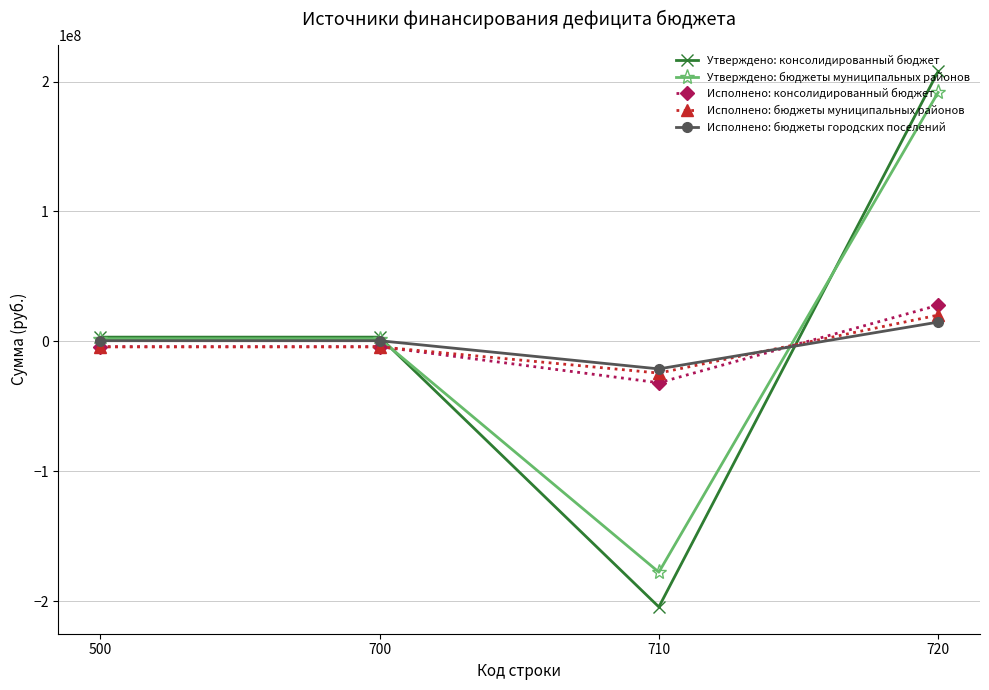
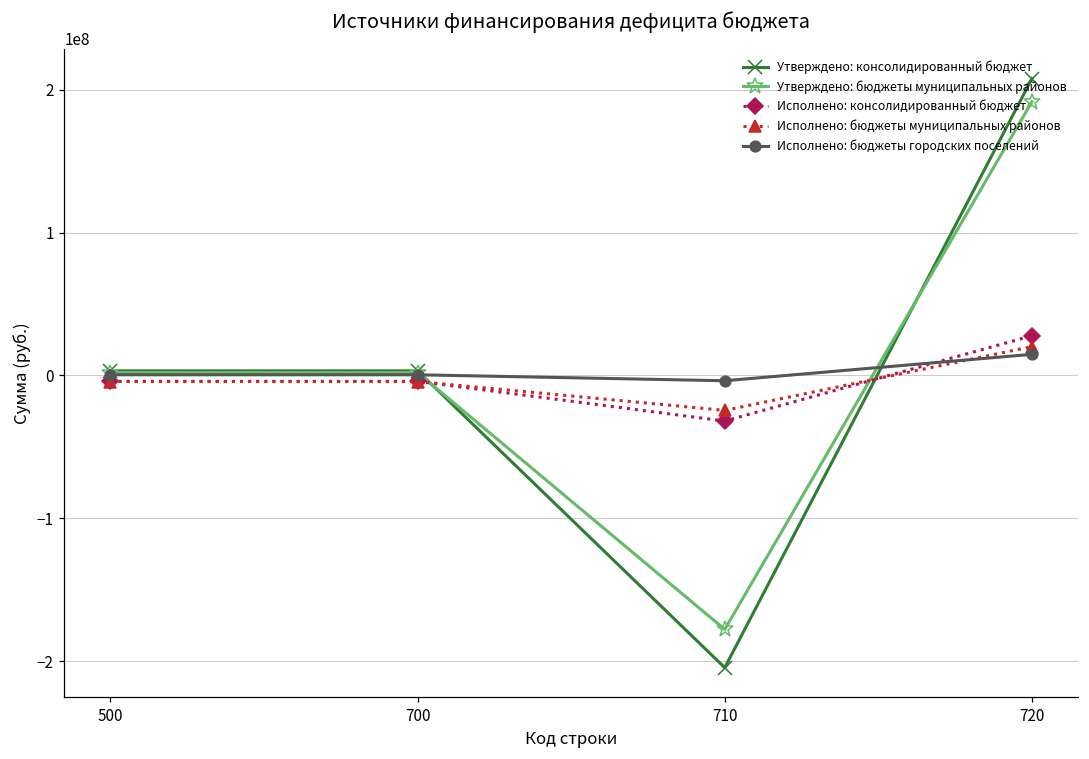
Исполнено: бюджеты городских поселений, 710: -21000000 -> -4000000
